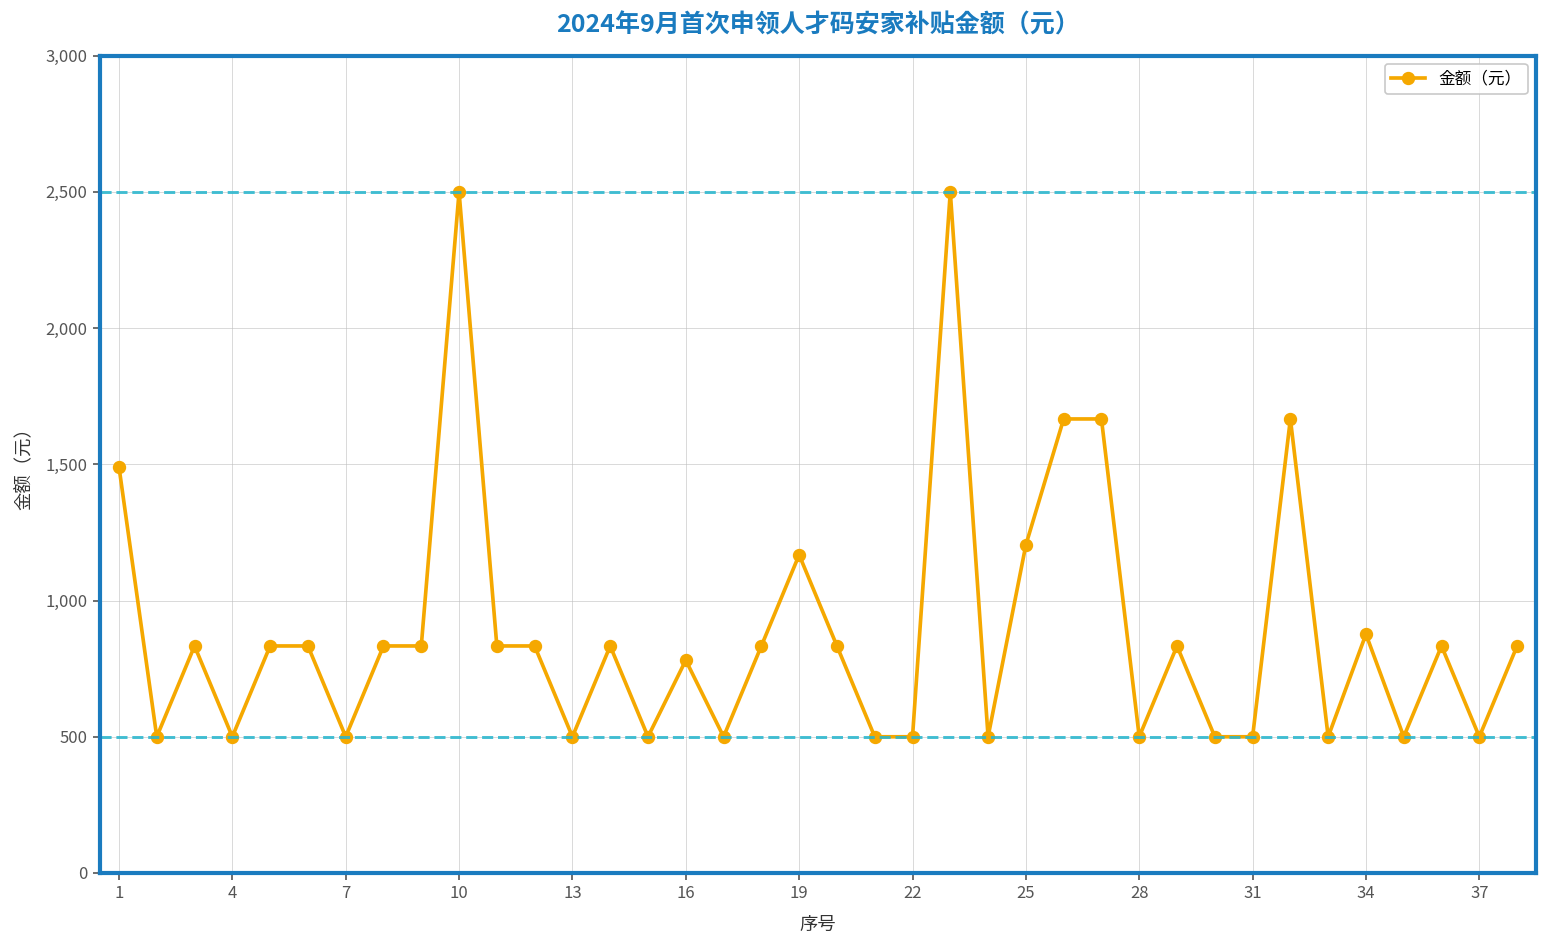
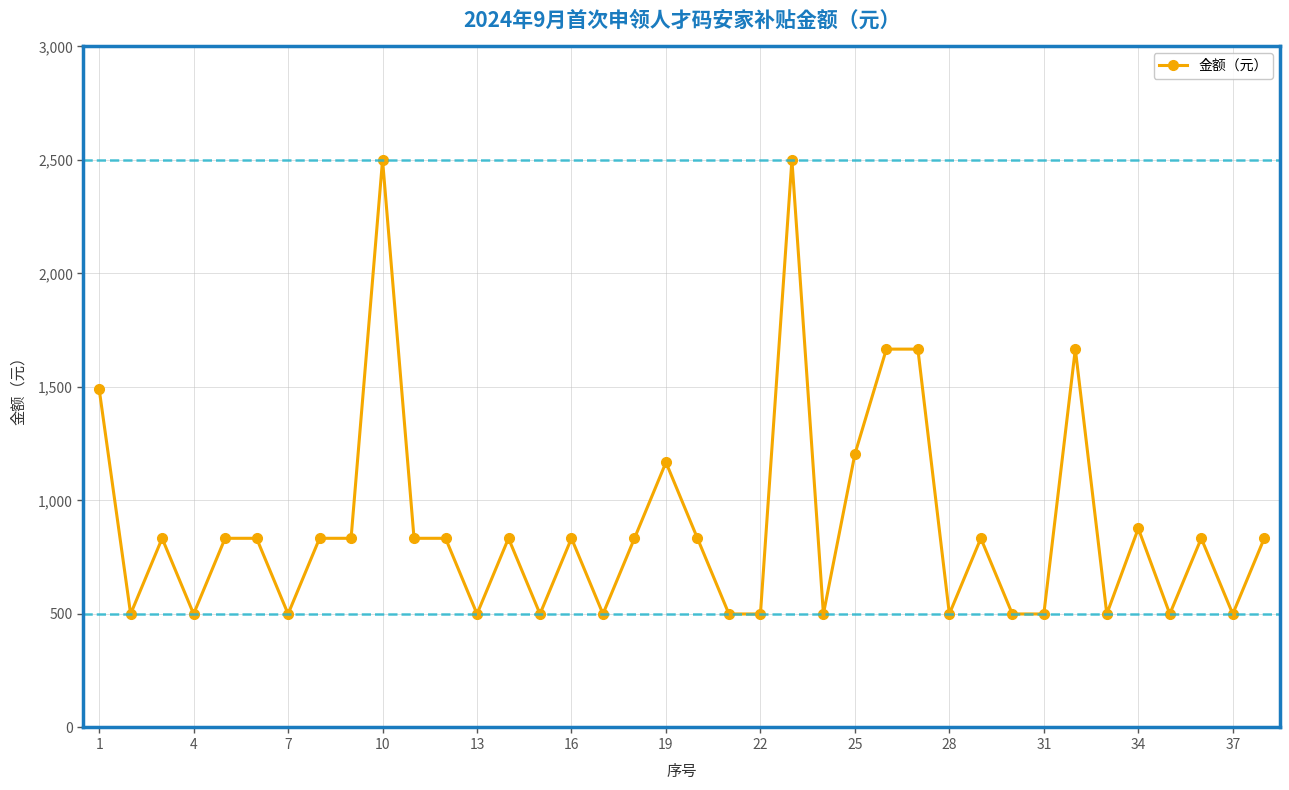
16: 780 -> 830
